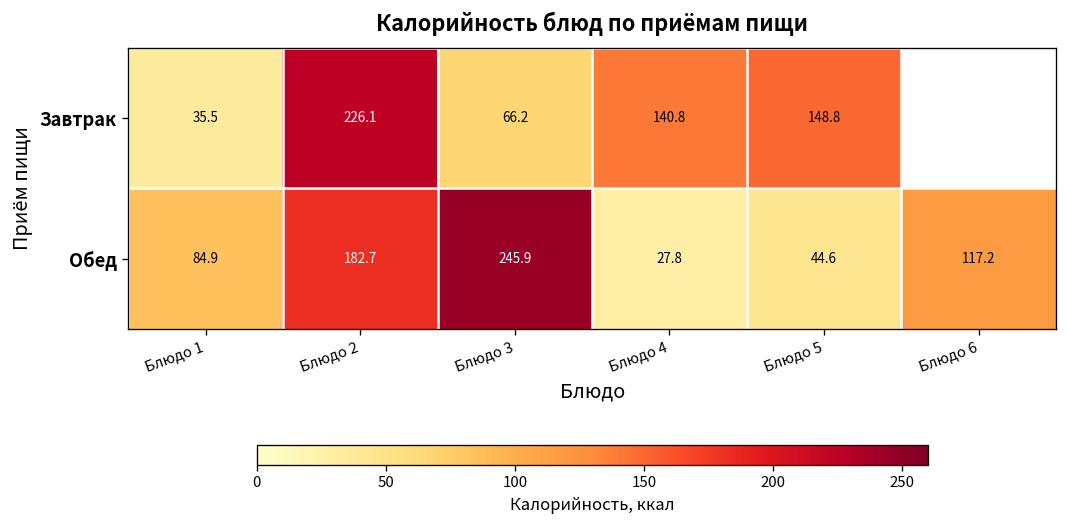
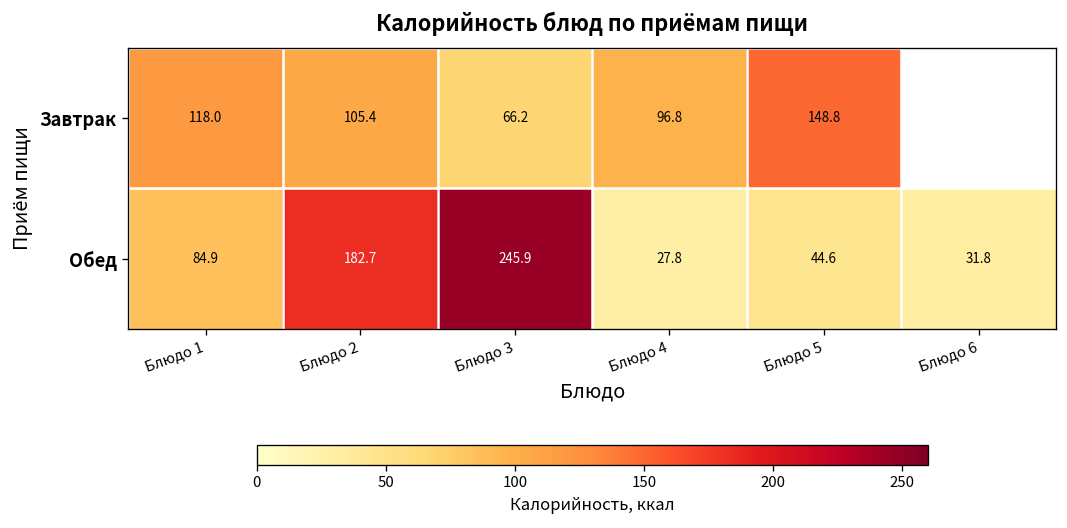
Завтрак, Блюдо 1: 35.5 -> 118.0
Завтрак, Блюдо 2: 226.1 -> 105.4
Завтрак, Блюдо 4: 140.8 -> 96.8
Обед, Блюдо 6: 117.2 -> 31.8
